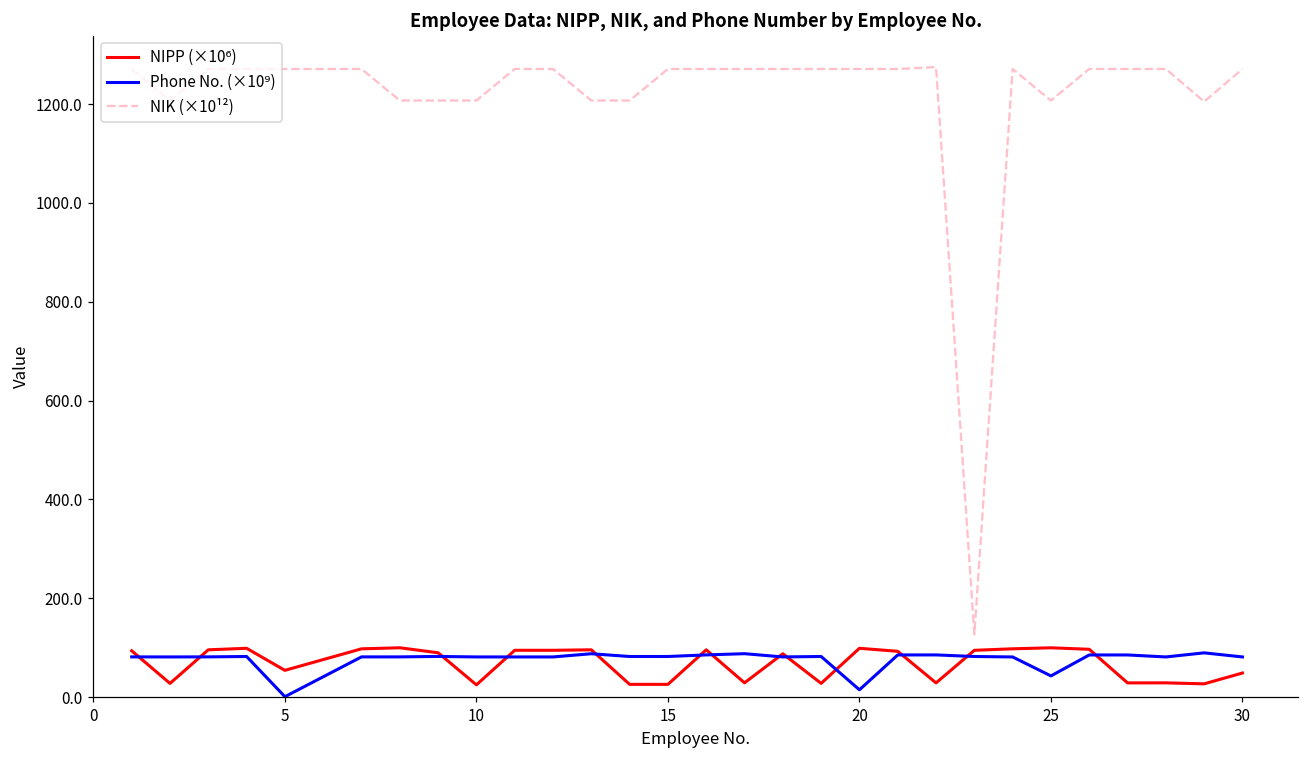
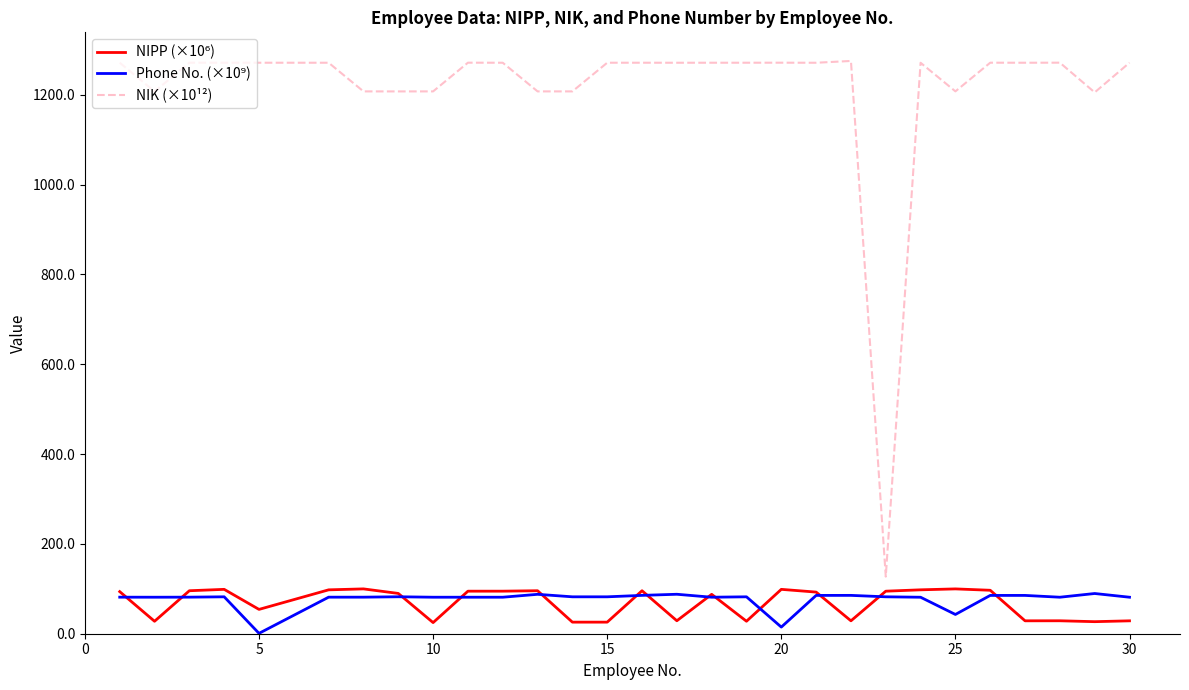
NIPP (×10⁶), 30: 50 -> 30
